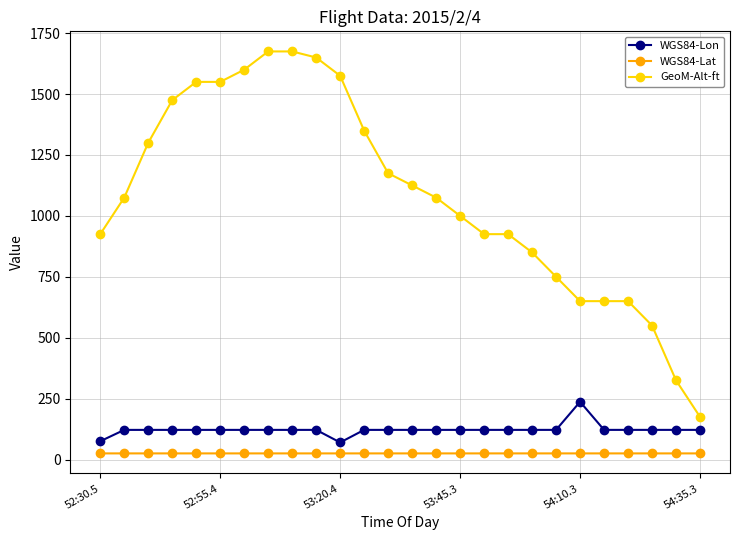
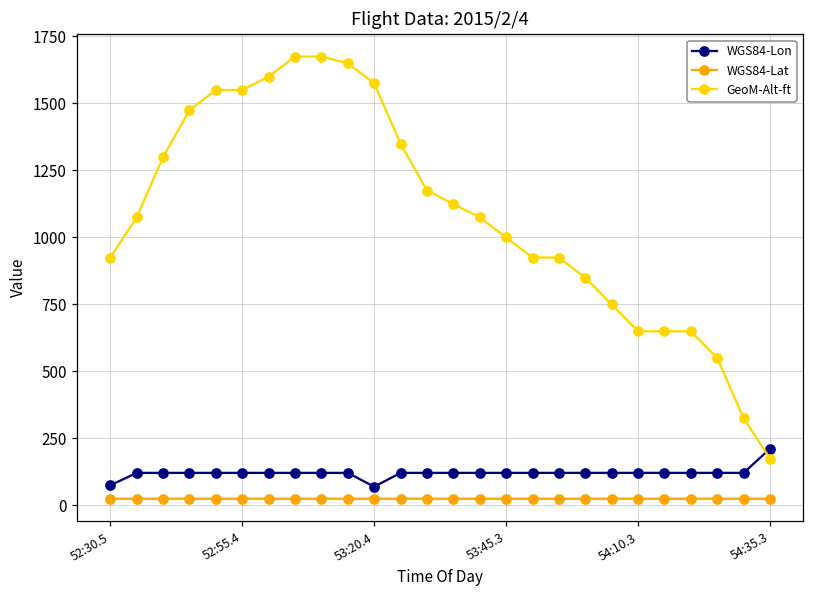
WGS84-Lon, 54:10.3: 240 -> 120
WGS84-Lon, 54:35.3: 120 -> 210
